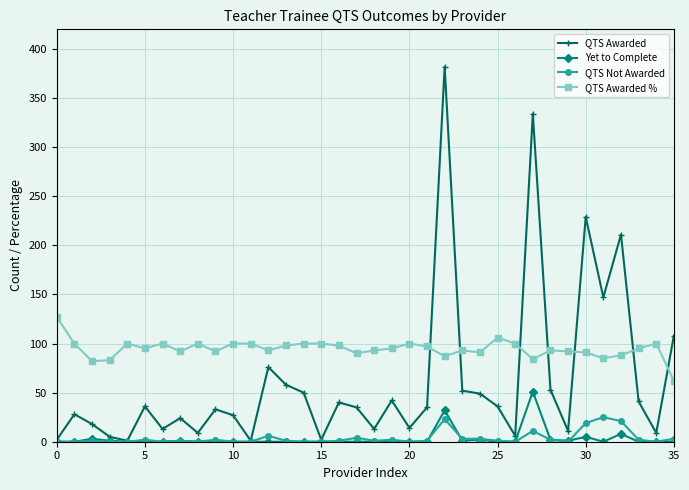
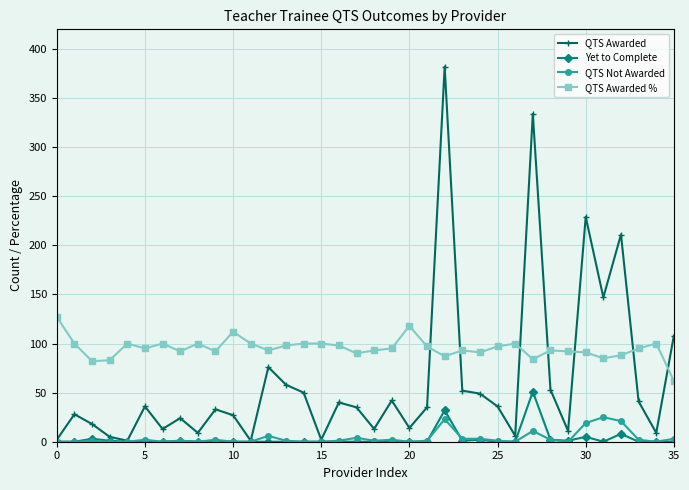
QTS Awarded %, 10: 100 -> 110
QTS Awarded %, 20: 100 -> 120
QTS Awarded %, 25: 110 -> 100
